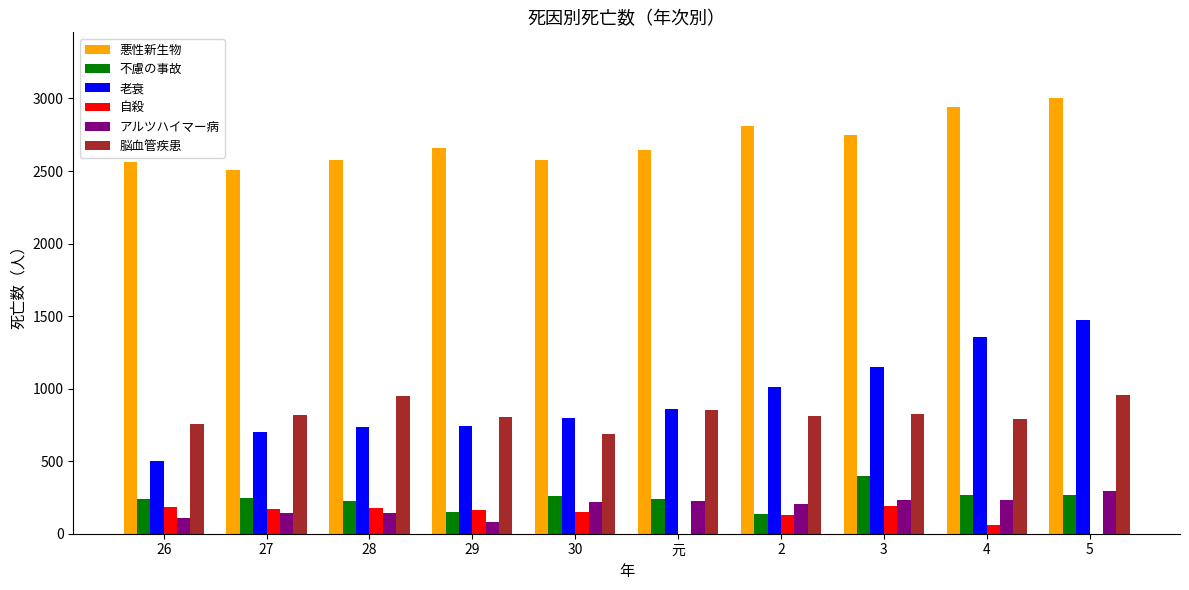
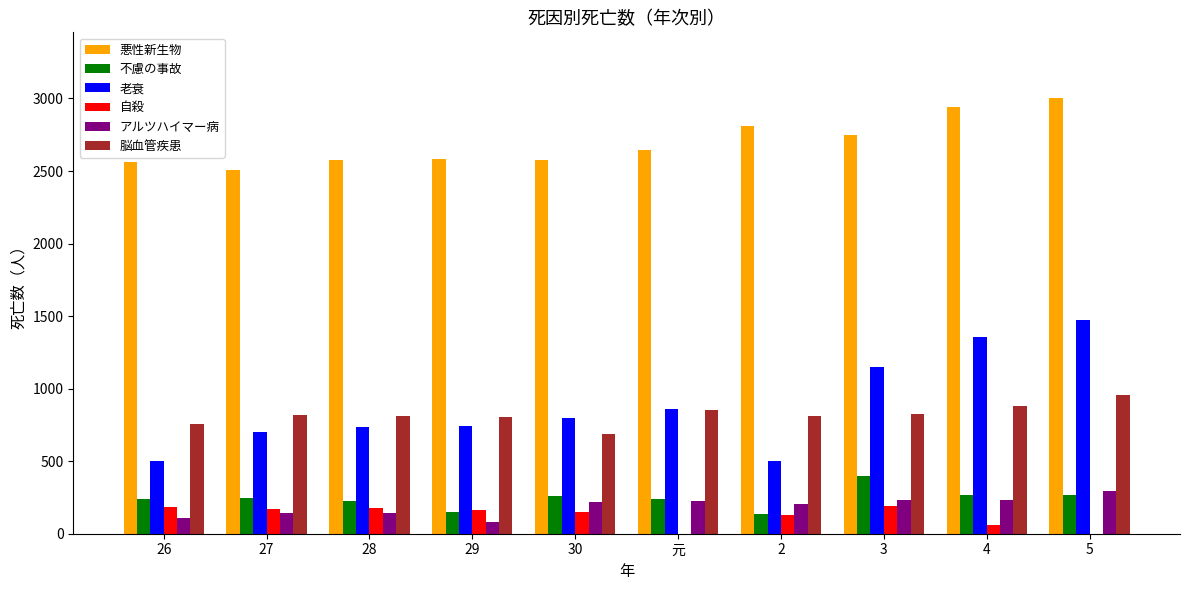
脳血管疾患, 28: 950 -> 810
悪性新生物, 29: 2660 -> 2590
老衰, 2: 1010 -> 500
脳血管疾患, 4: 790 -> 880
